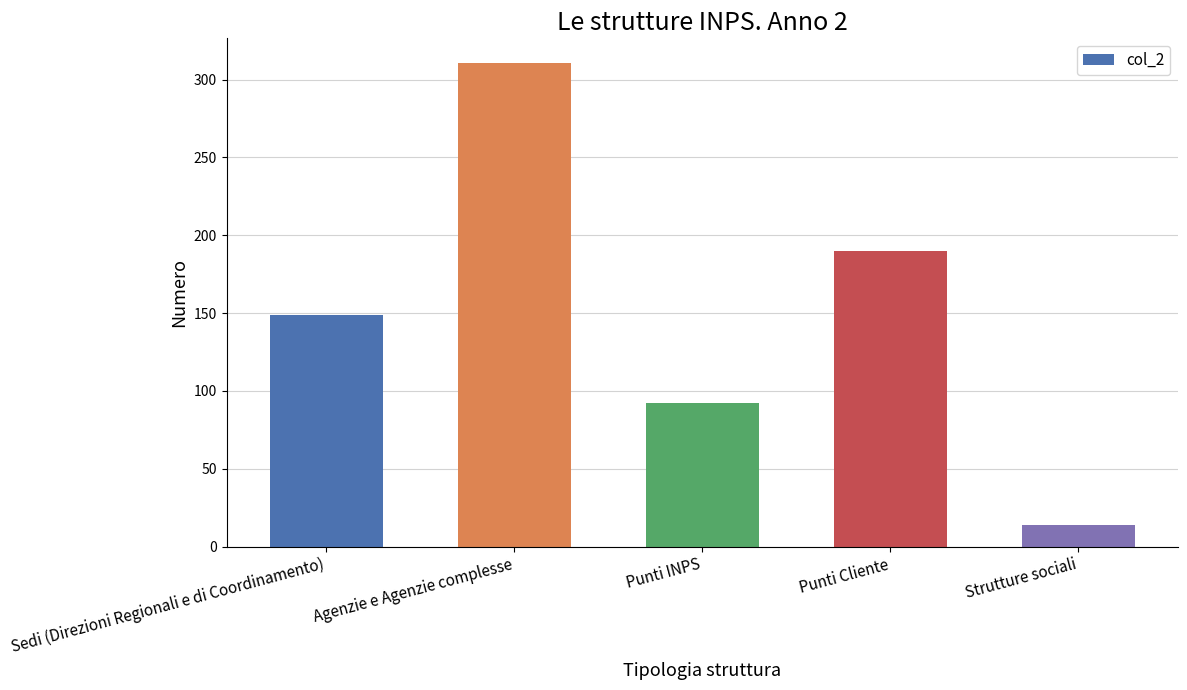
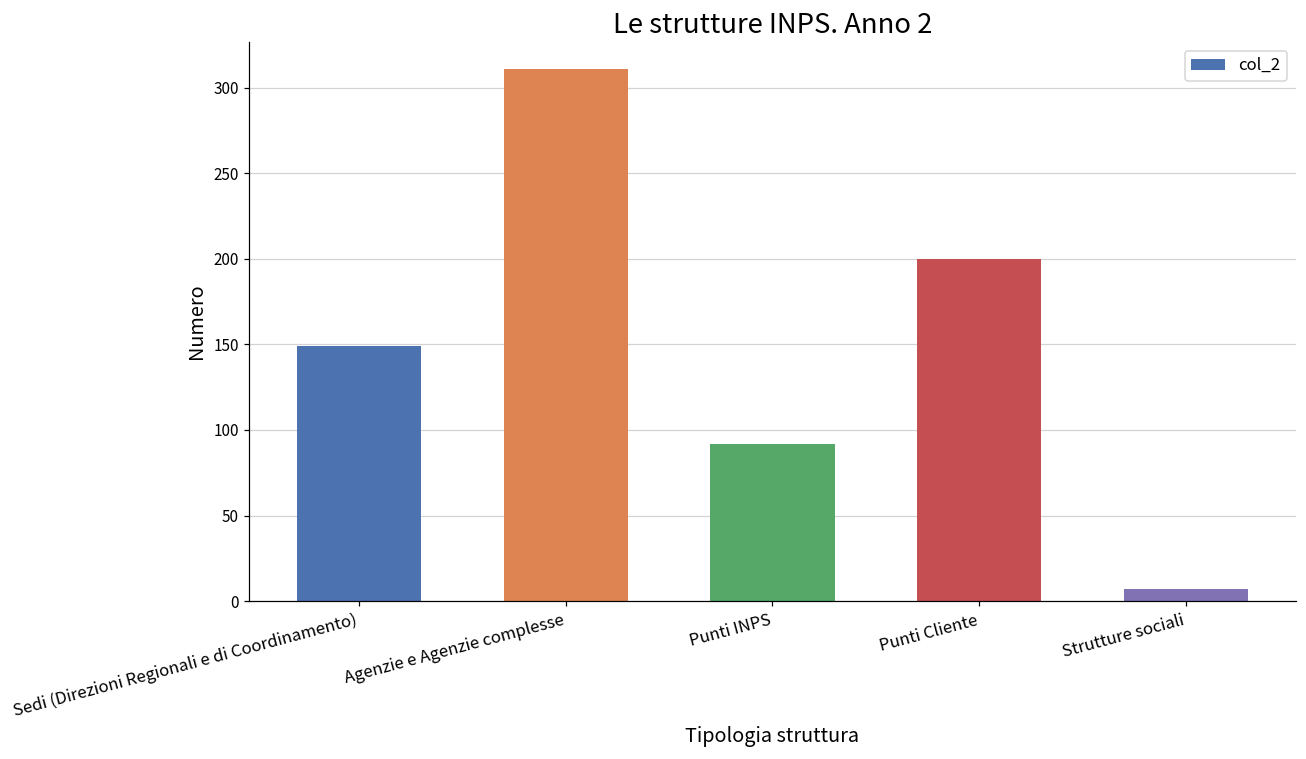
Punti Cliente: 190 -> 200
Strutture sociali: 14 -> 7
